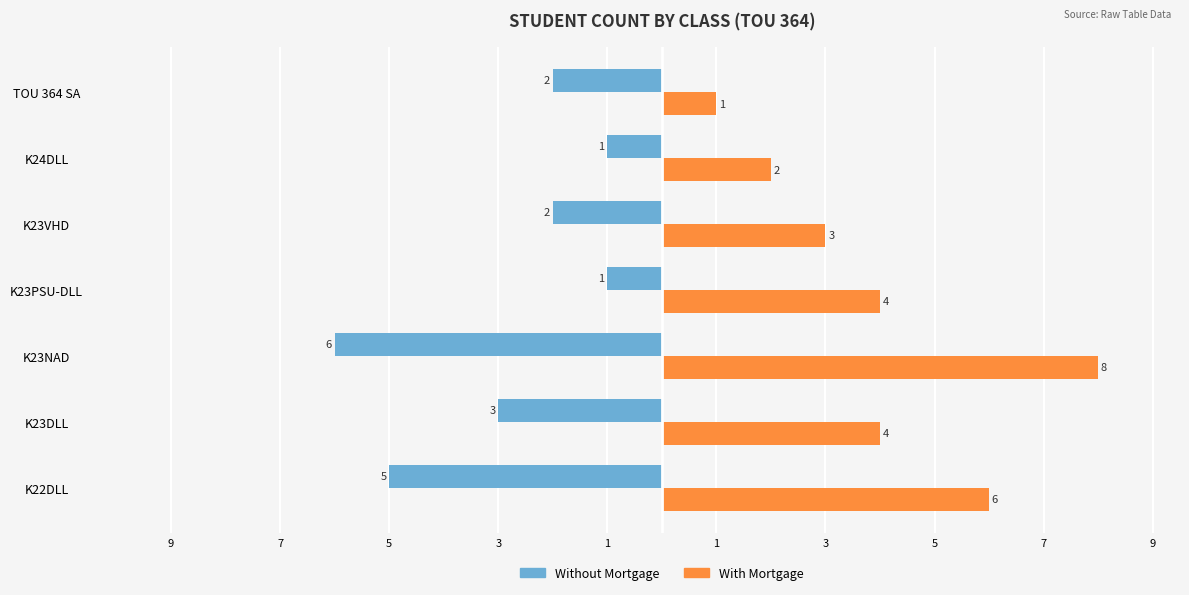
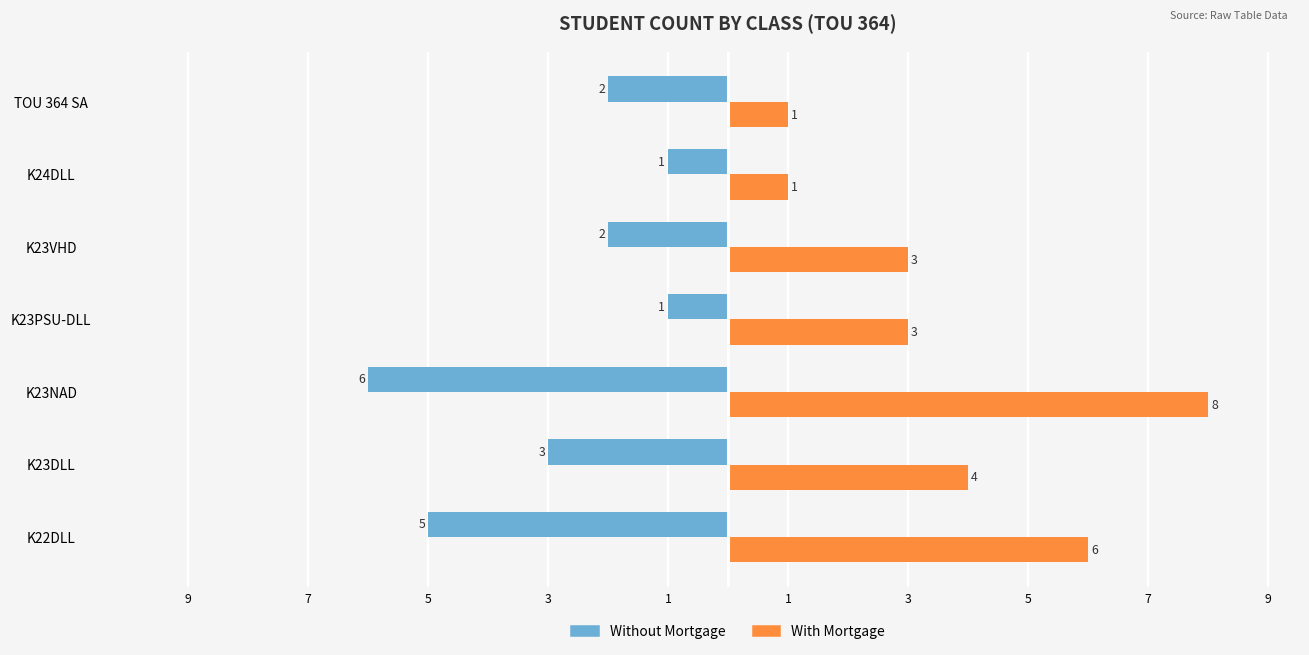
With Mortgage, K24DLL: 2 -> 1
With Mortgage, K23PSU-DLL: 4 -> 3
